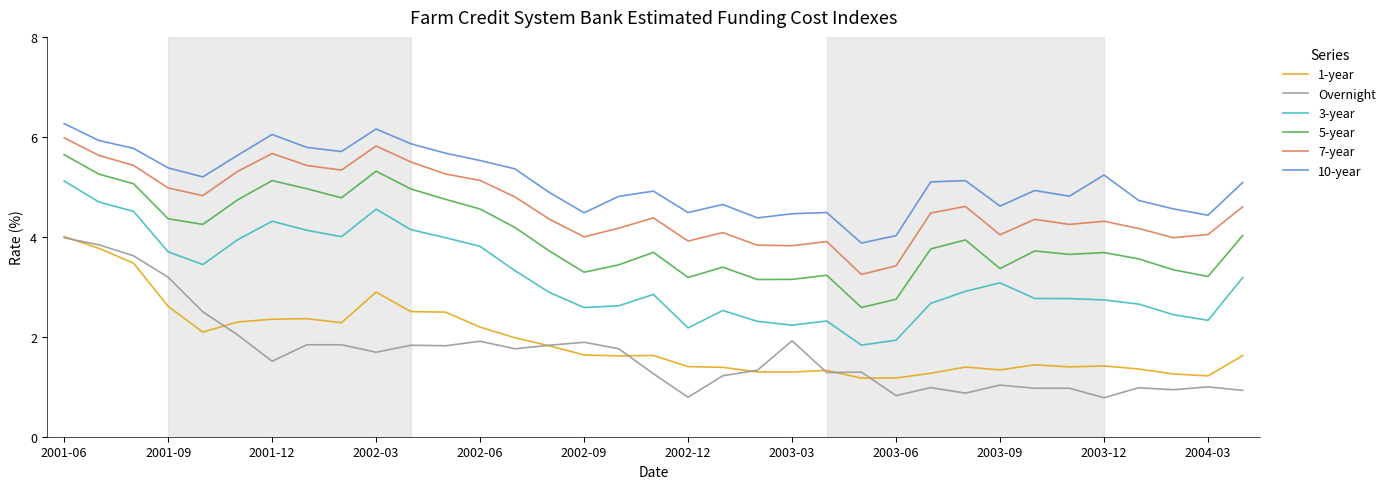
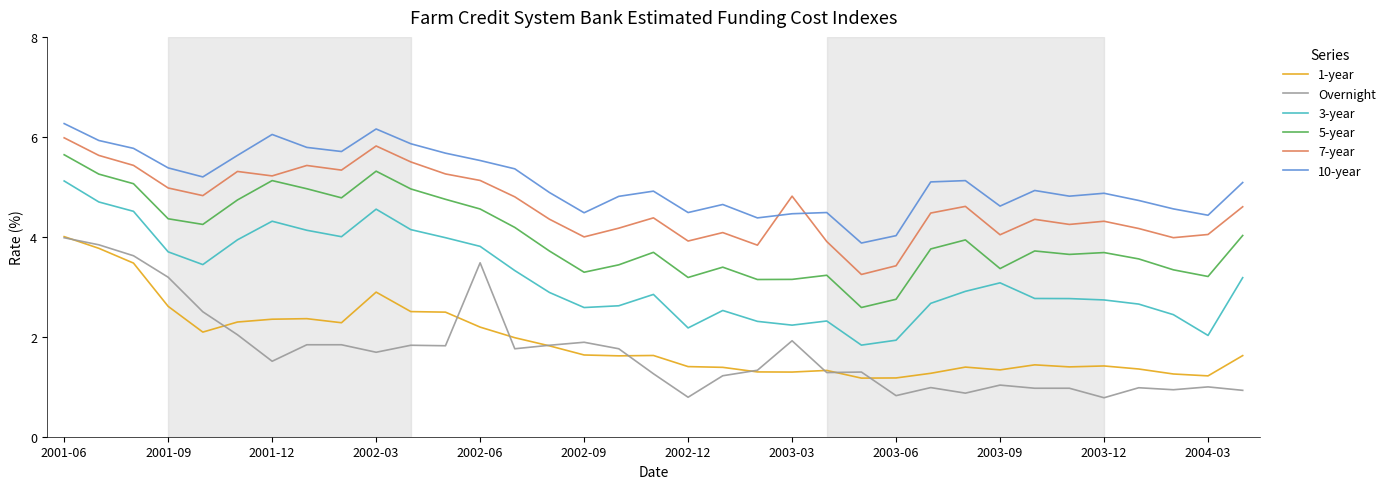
7-year, 2001-12: 5.7 -> 5.2
Overnight, 2002-06: 1.9 -> 3.5
7-year, 2003-03: 3.8 -> 4.8
10-year, 2003-12: 5.2 -> 4.9
3-year, 2004-03: 2.3 -> 2.0
